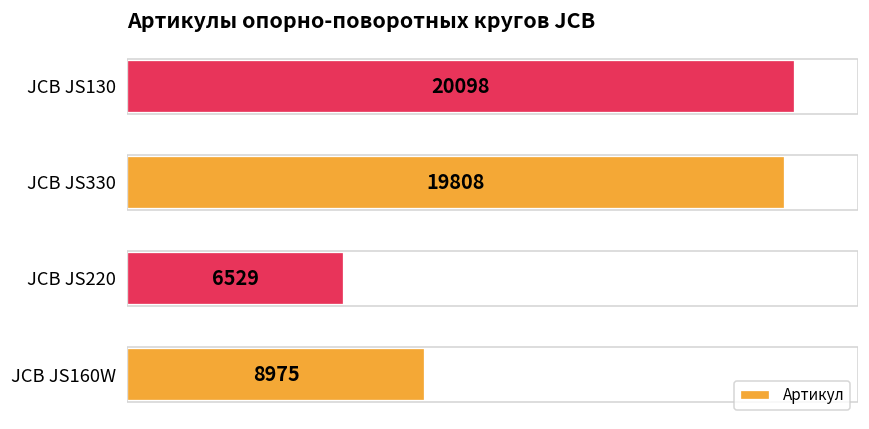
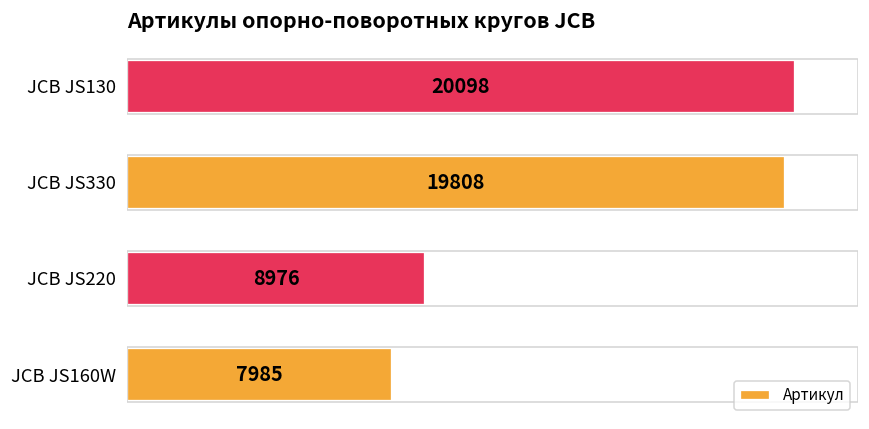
JCB JS220: 6529 -> 8976
JCB JS160W: 8975 -> 7985
